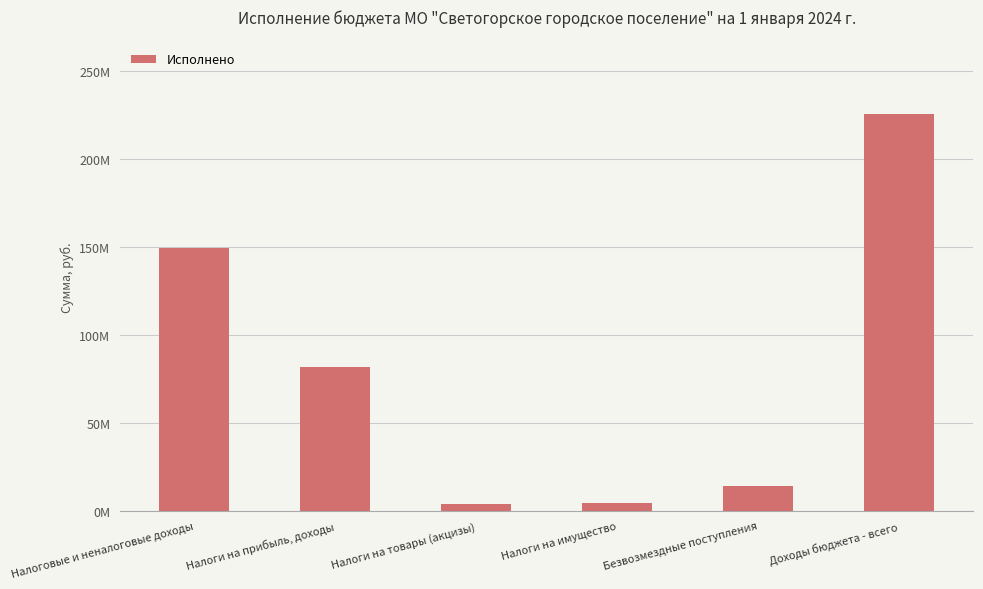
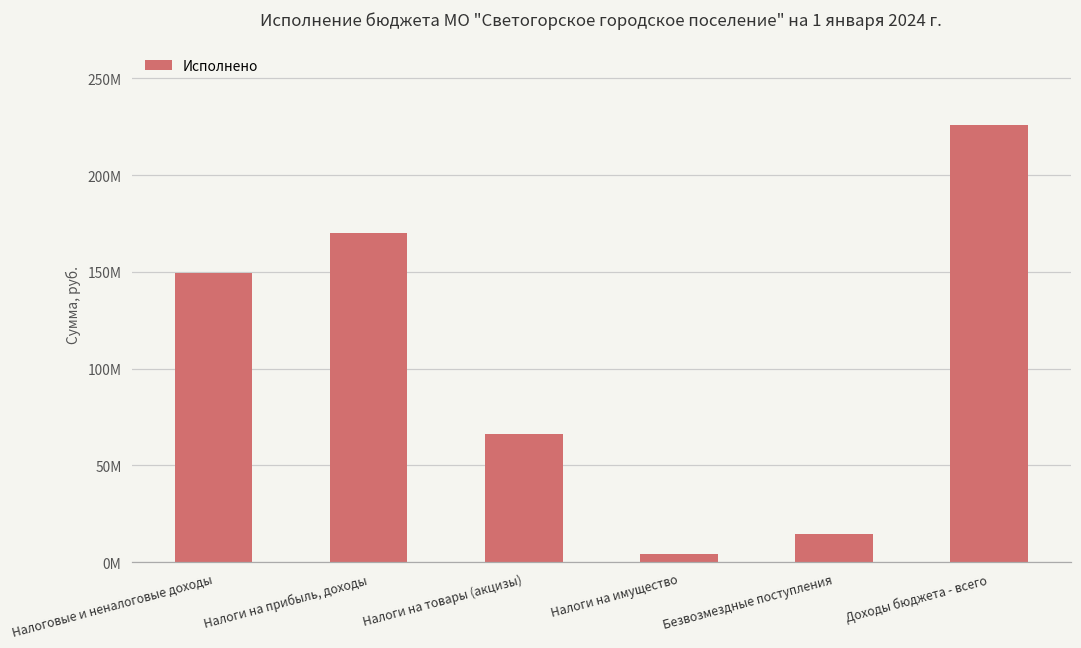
Налоги на прибыль, доходы: 82000000 -> 170000000
Налоги на товары (акцизы): 4000000 -> 66000000
